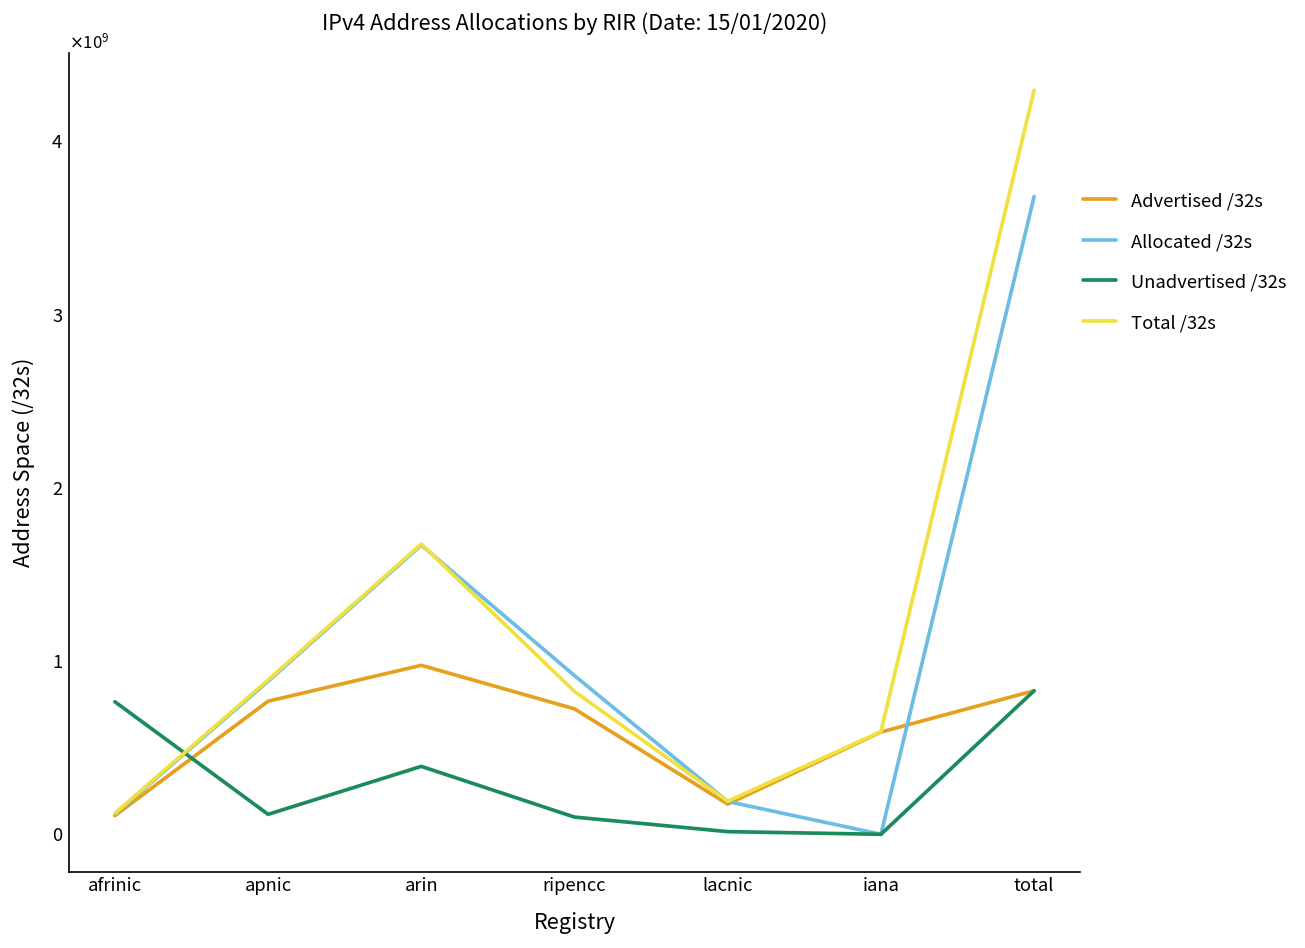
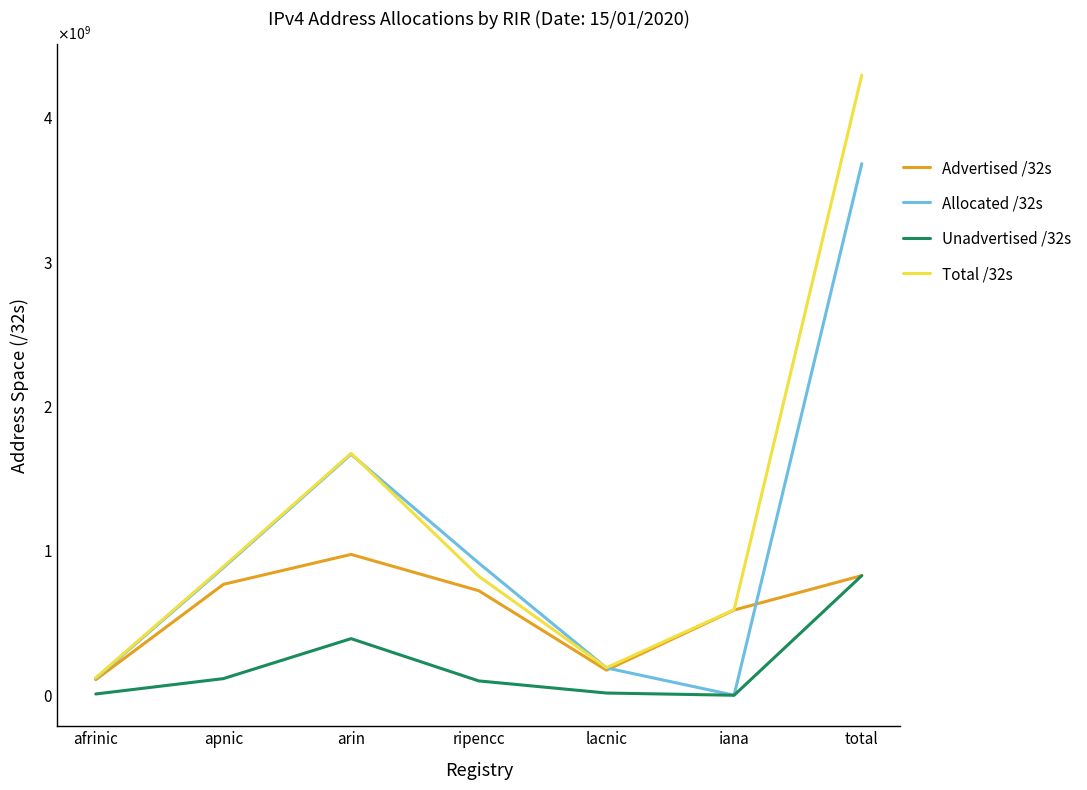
Unadvertised /32s, afrinic: 770000000 -> 10000000
